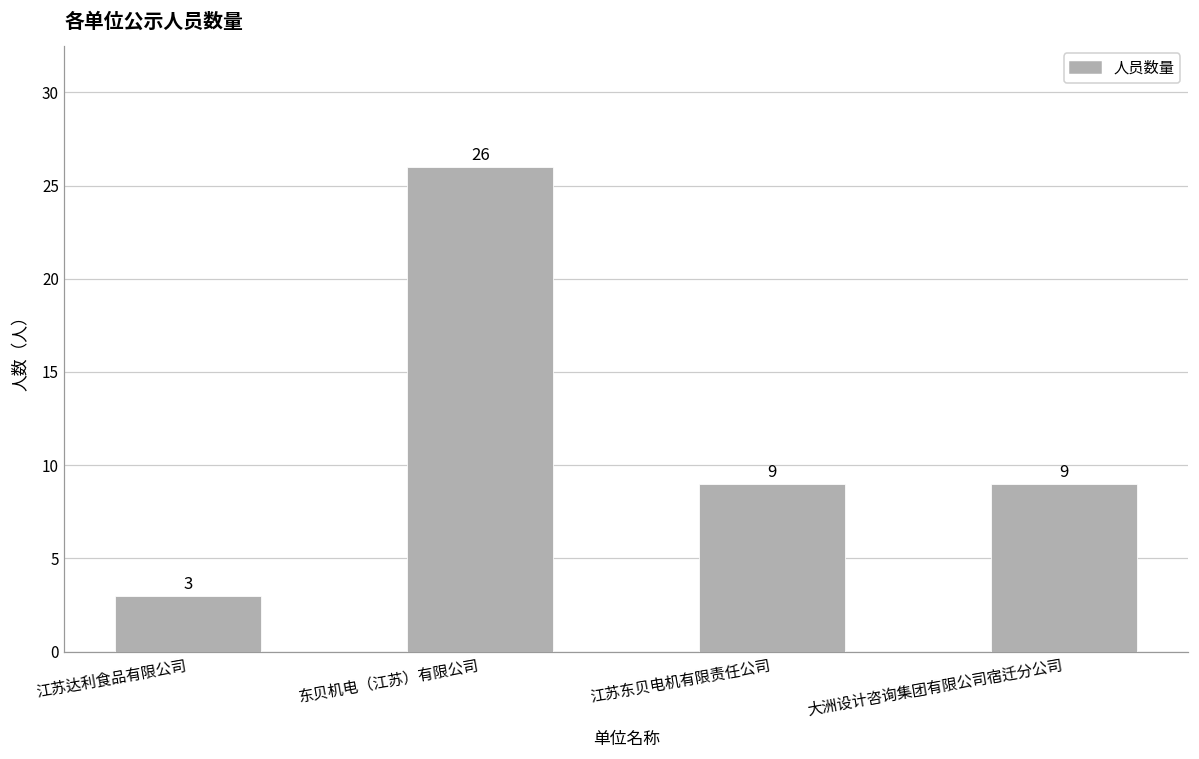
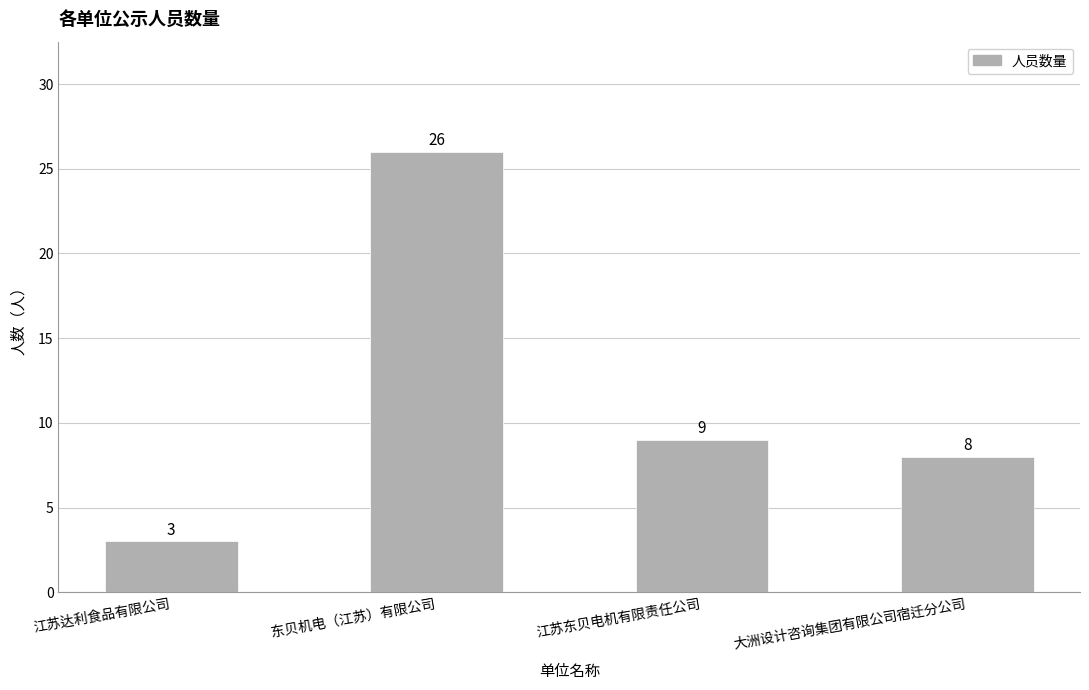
大洲设计咨询集团有限公司宿迁分公司: 9 -> 8
